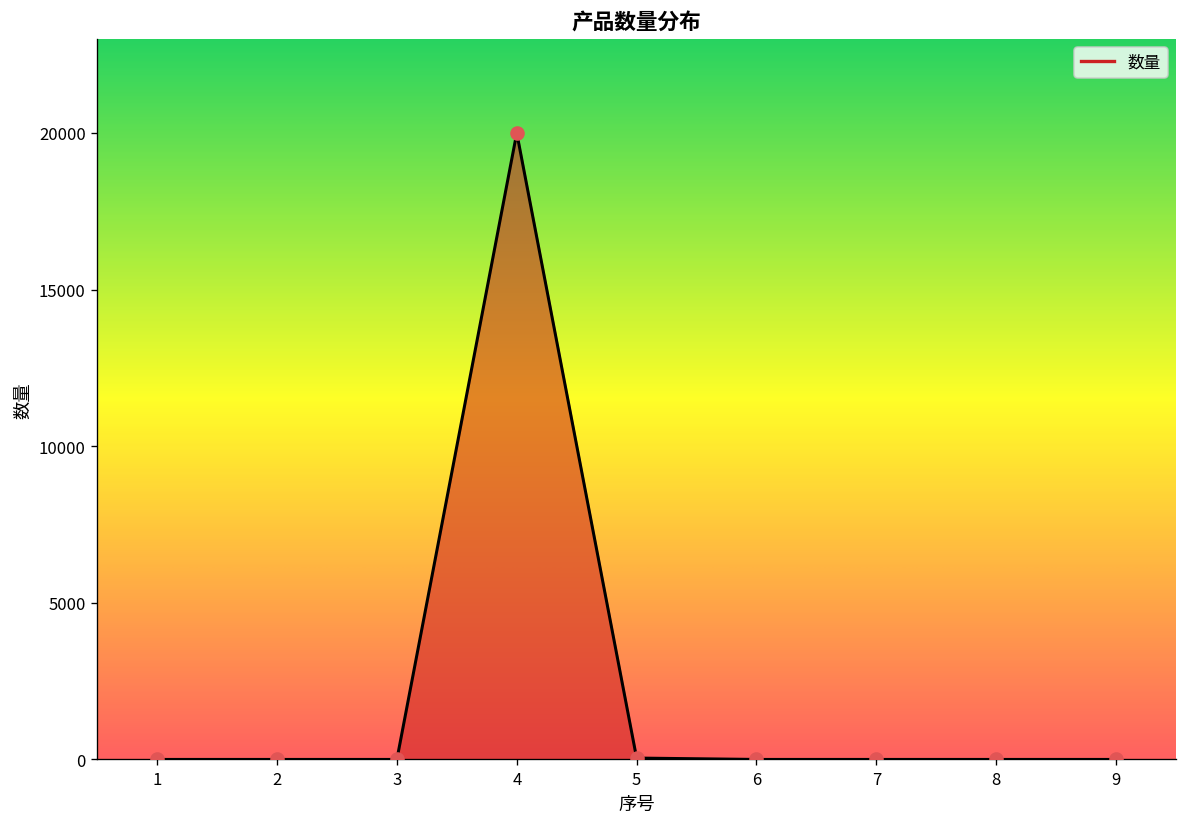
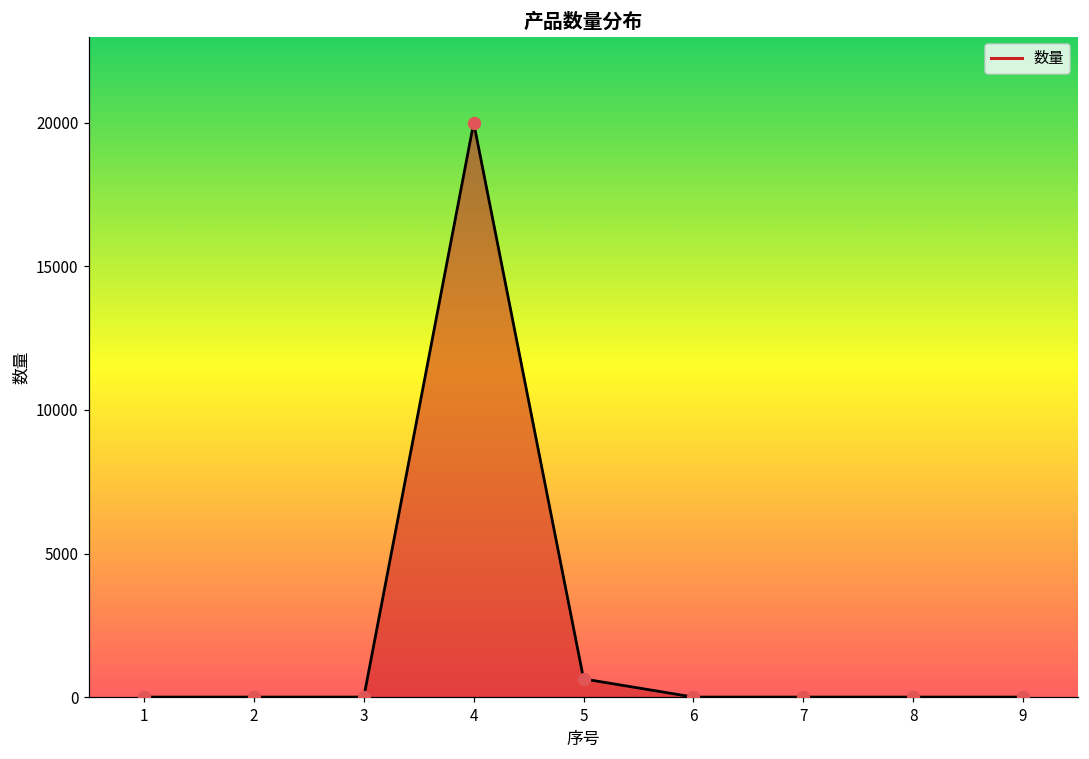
5: 0 -> 600
